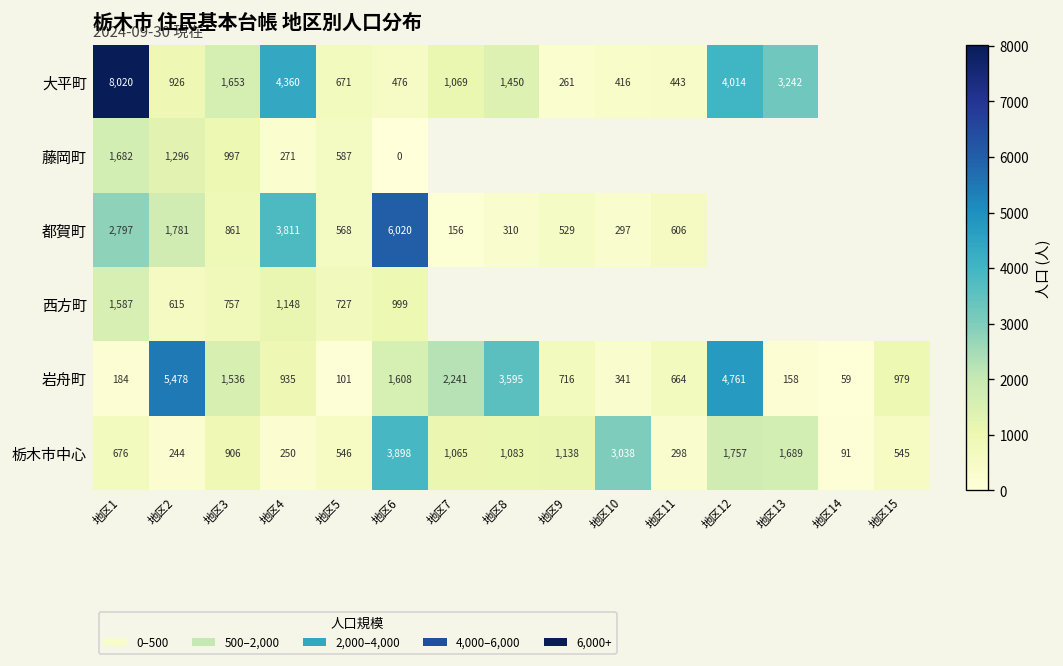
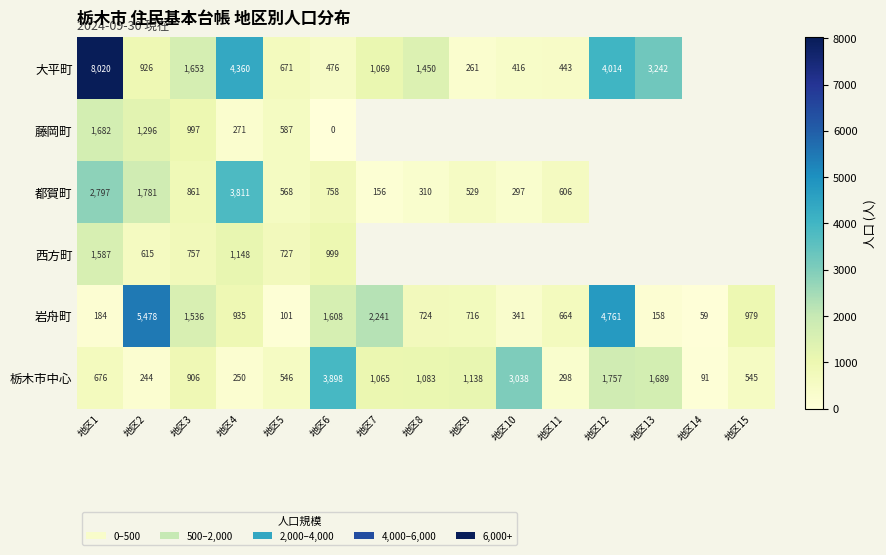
都賀町, 地区6: 6,020 -> 758
岩舟町, 地区8: 3,595 -> 724
